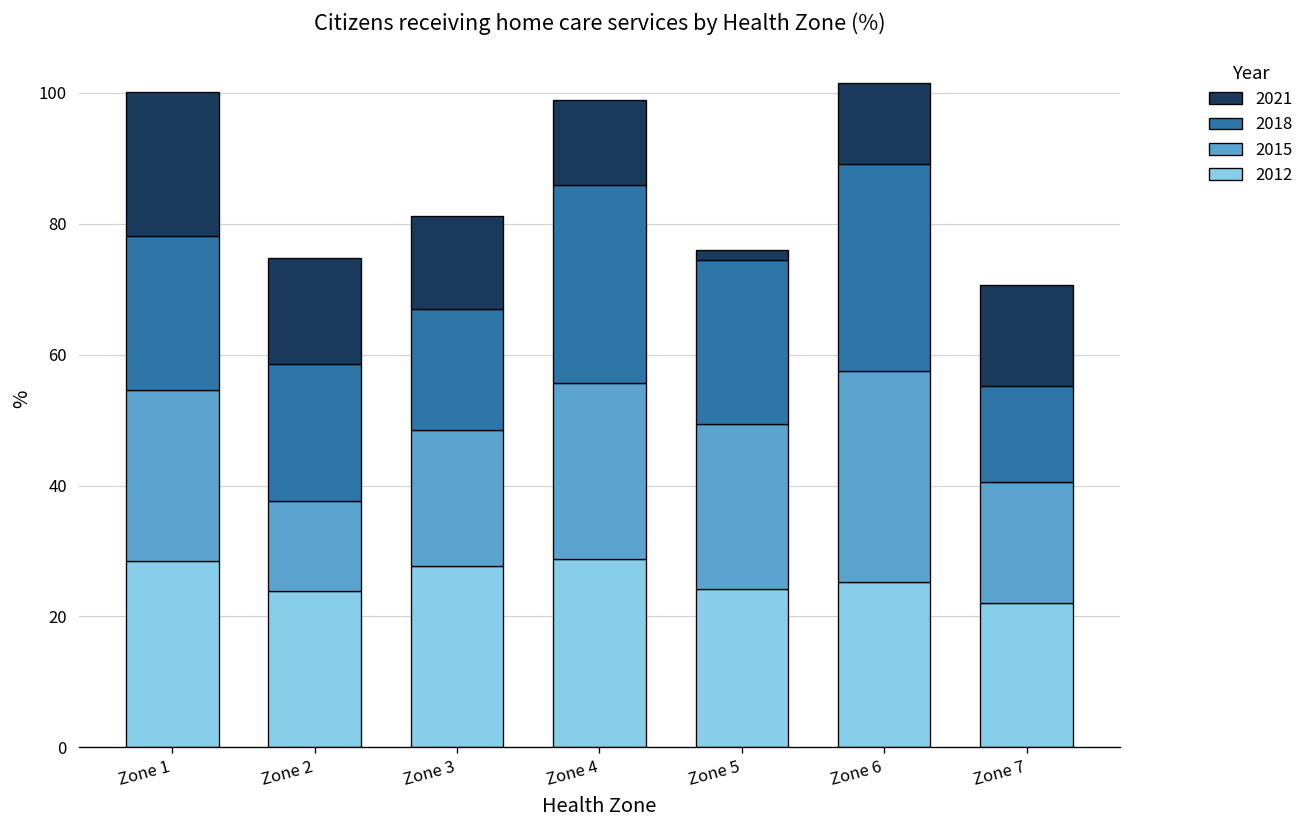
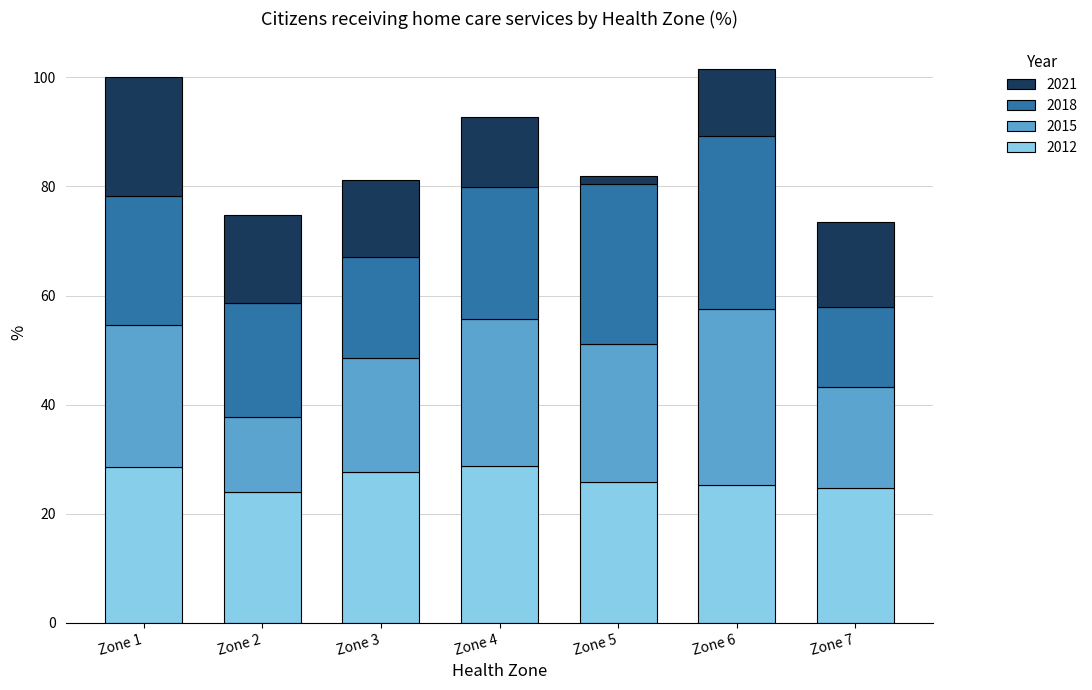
2018, Zone 4: 30 -> 24
2012, Zone 5: 24 -> 26
2018, Zone 5: 25 -> 29
2012, Zone 7: 22 -> 25
